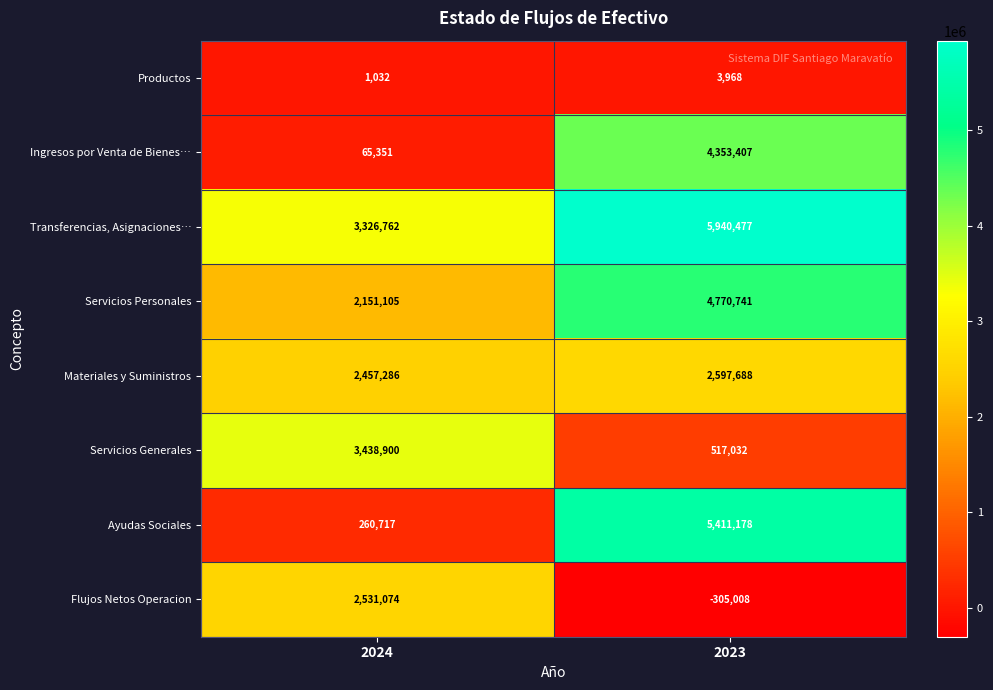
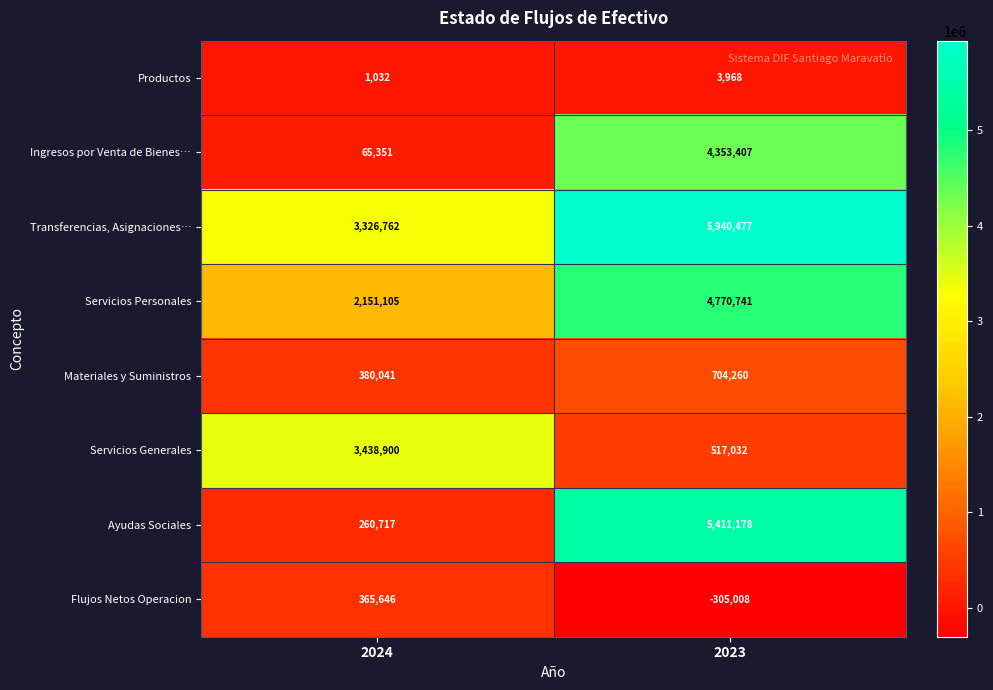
Materiales y Suministros, 2024: 2,457,286 -> 380,041
Materiales y Suministros, 2023: 2,597,688 -> 704,260
Flujos Netos Operacion, 2024: 2,531,074 -> 365,646
